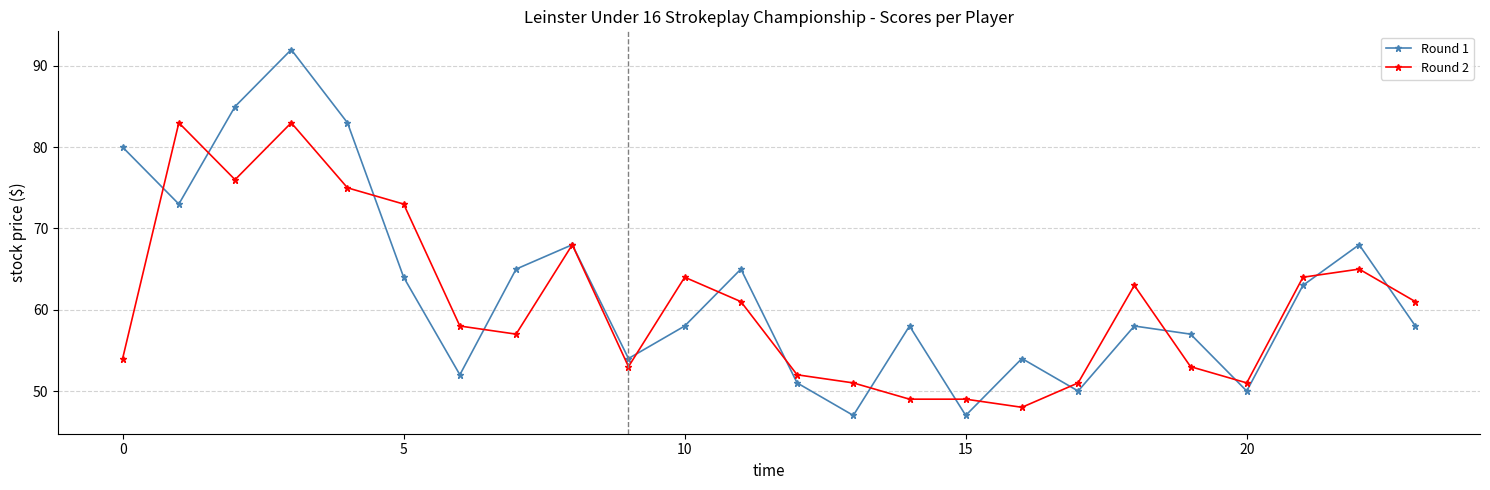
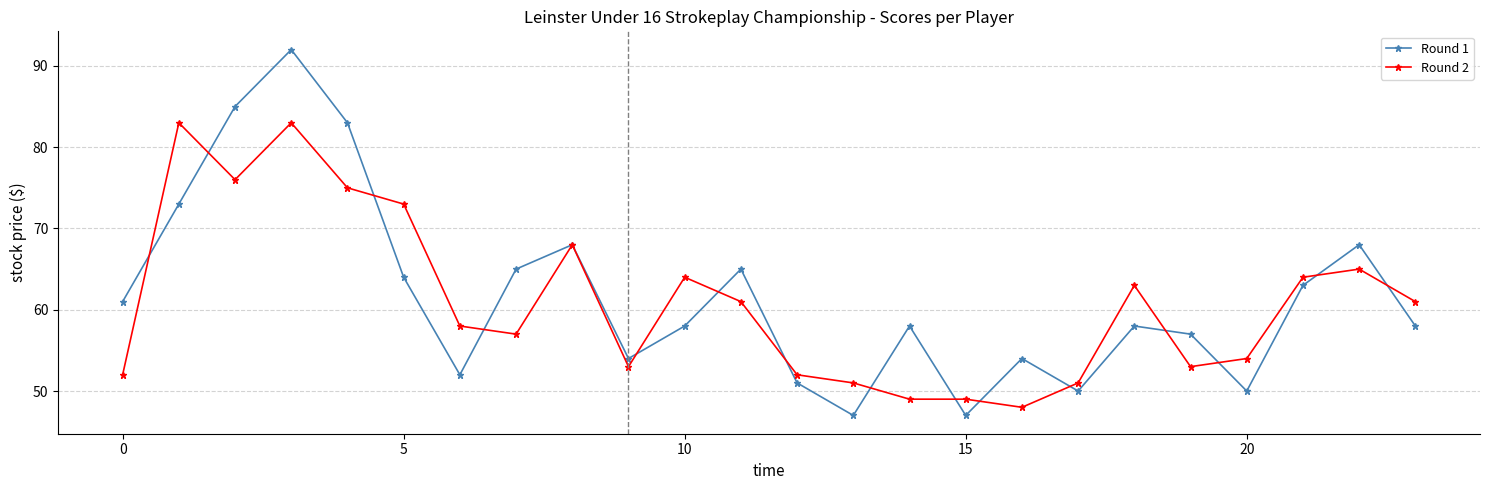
Round 1, 0: 80 -> 61
Round 2, 0: 54 -> 52
Round 2, 20: 51 -> 54
